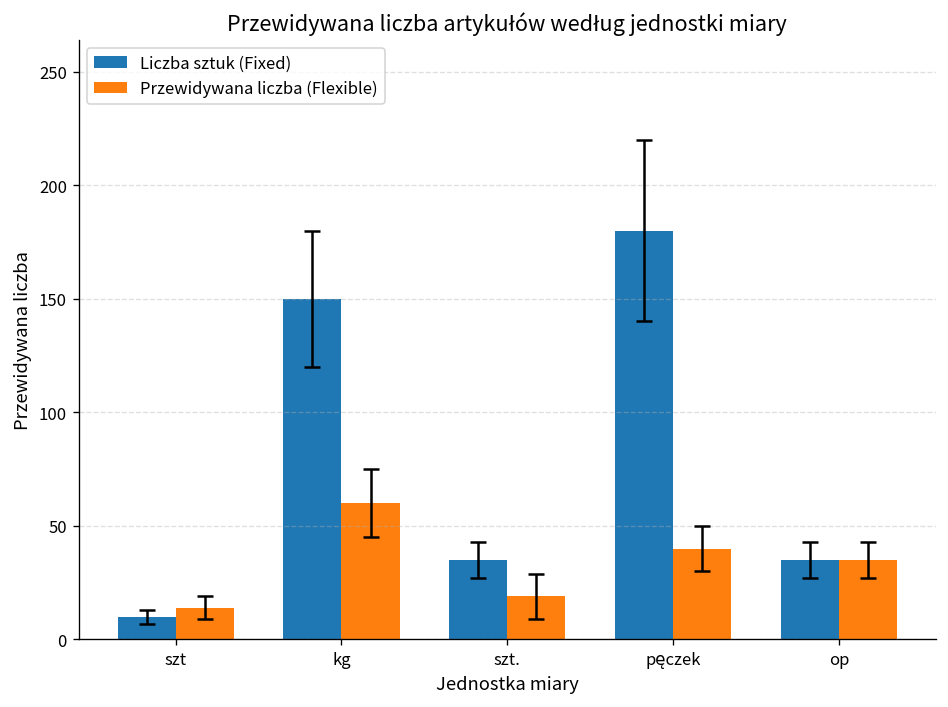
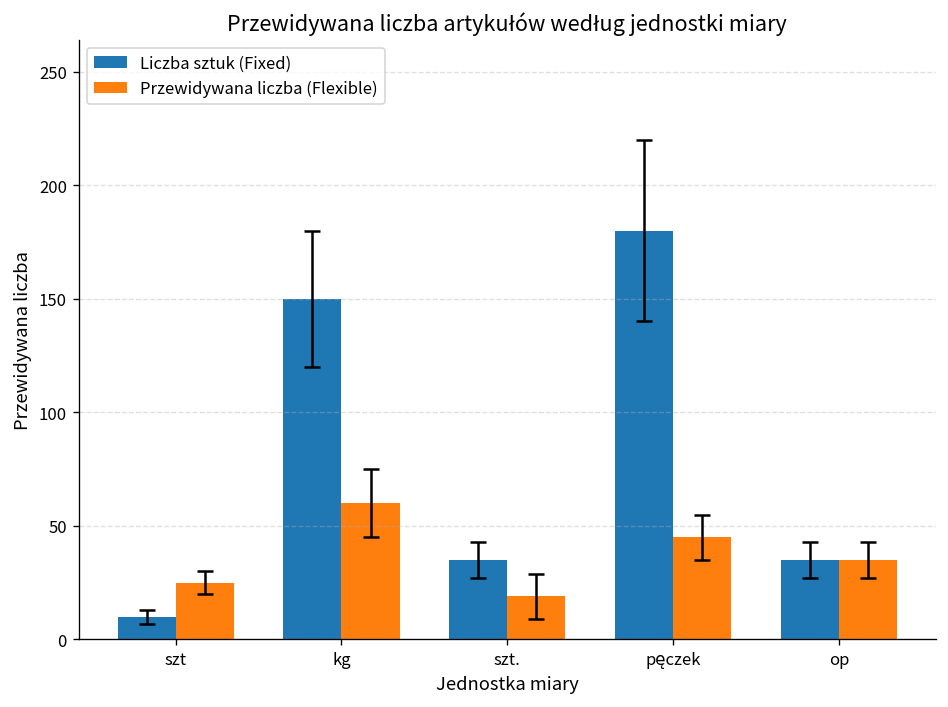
Przewidywana liczba (Flexible), szt: 14 -> 25
Przewidywana liczba (Flexible), pęczek: 40 -> 45
